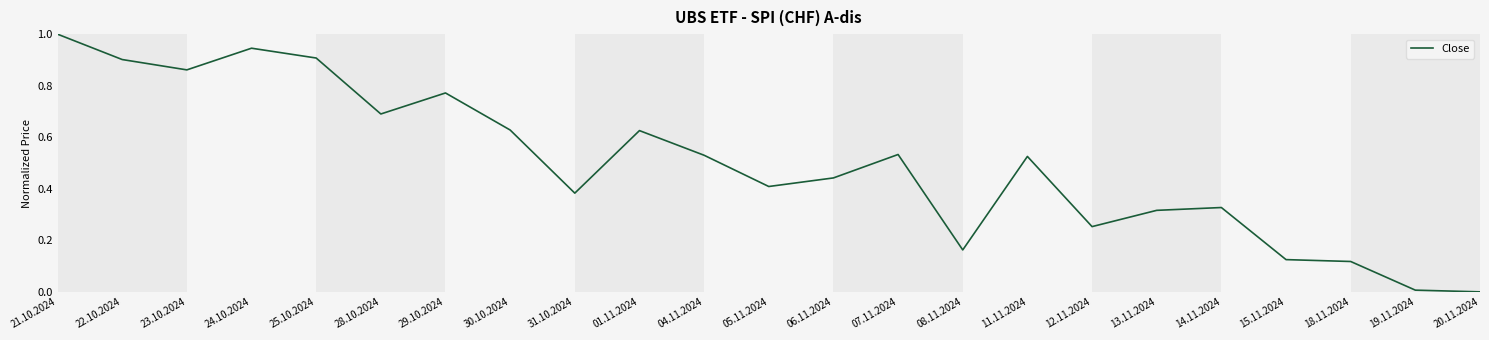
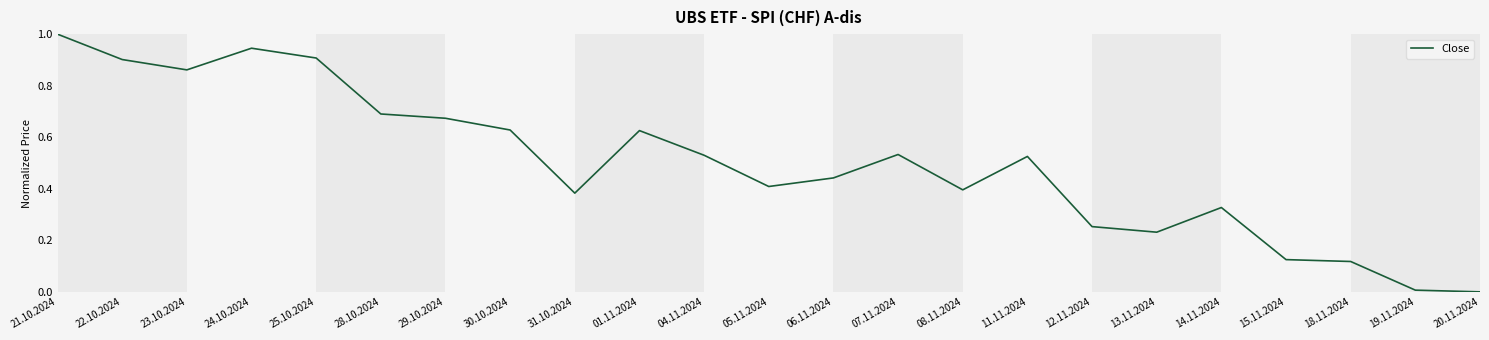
29.10.2024: 0.77 -> 0.67
08.11.2024: 0.16 -> 0.40
13.11.2024: 0.32 -> 0.23
